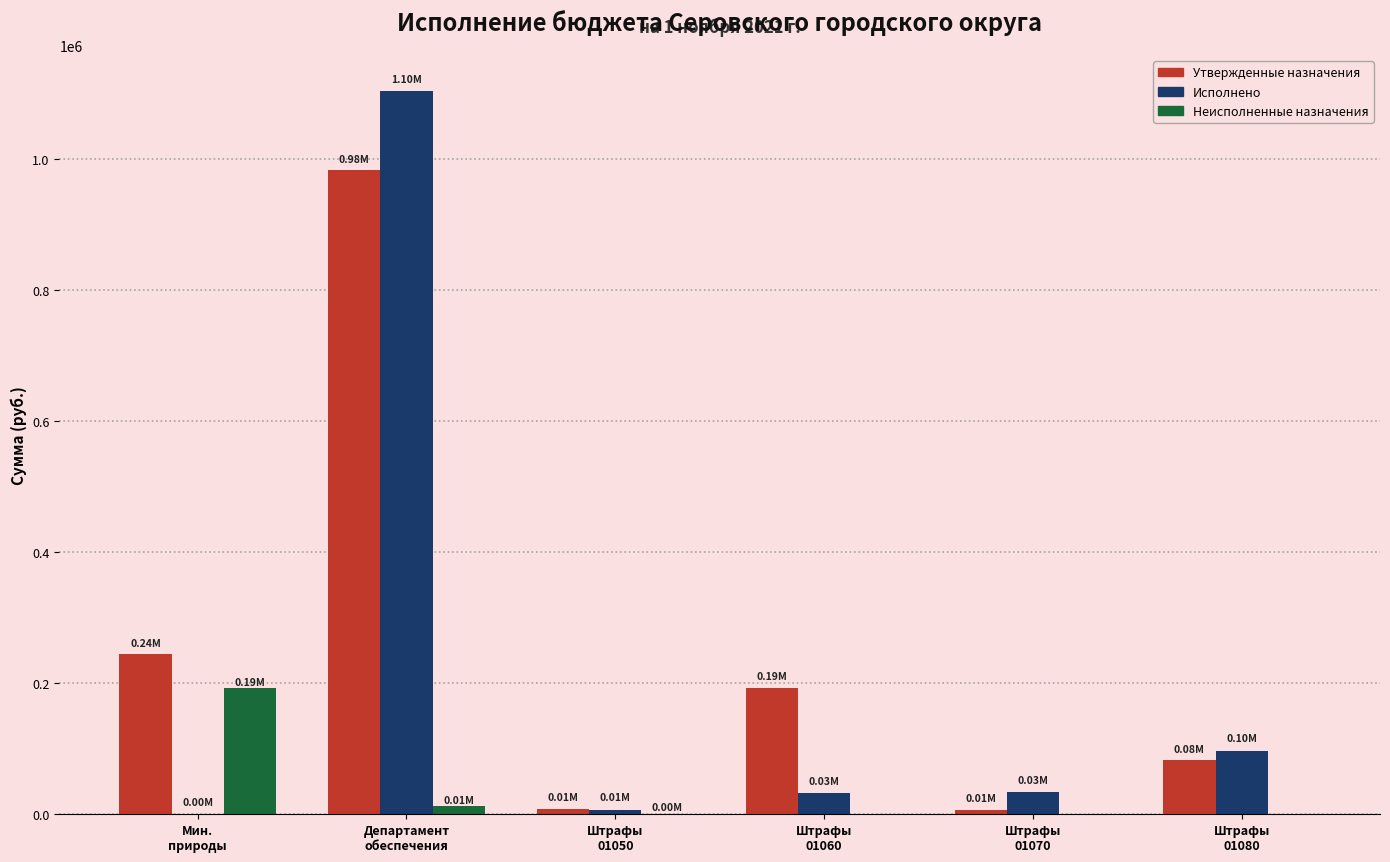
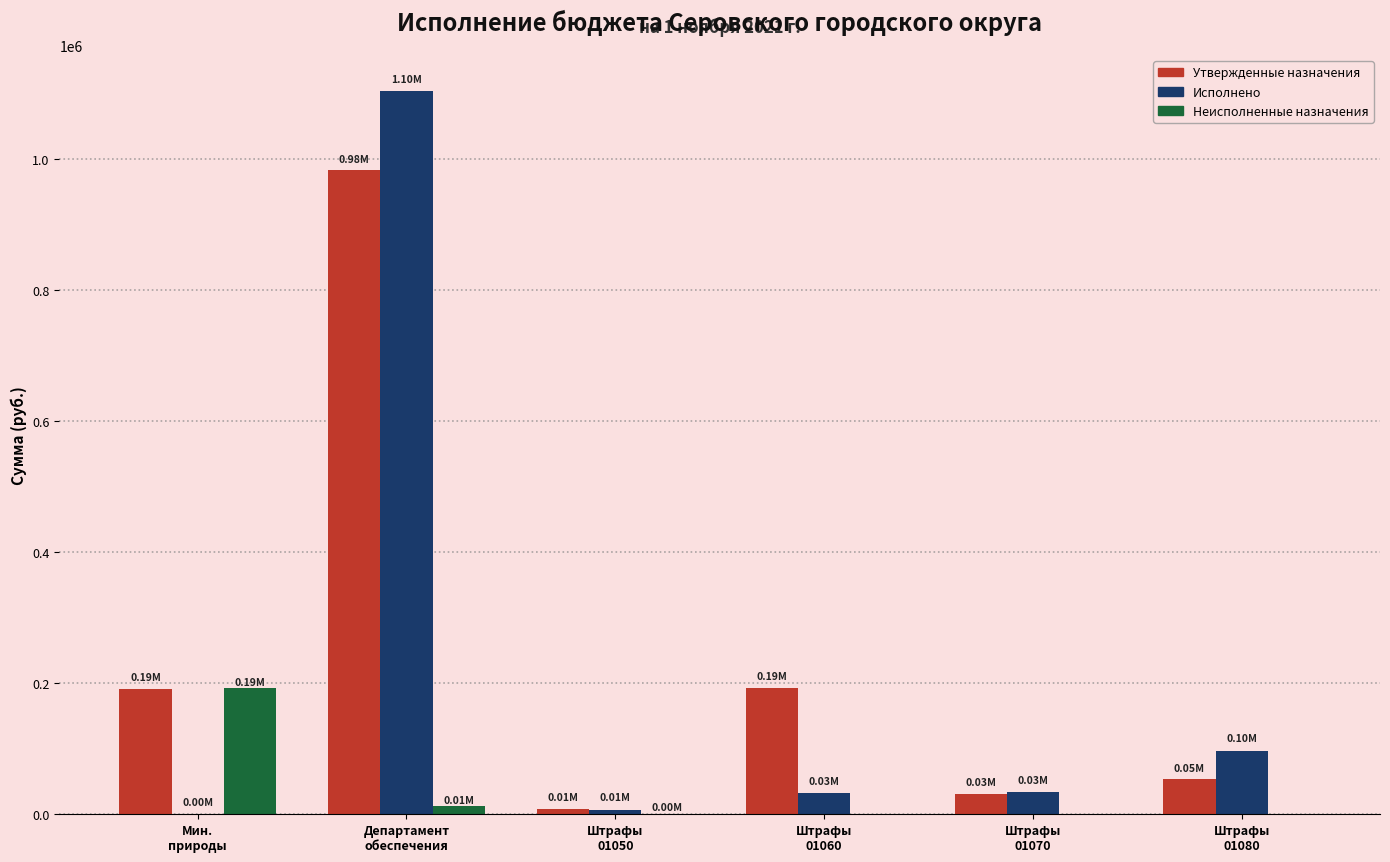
Утвержденные назначения, Мин. природы: 0.24M -> 0.19M
Утвержденные назначения, Штрафы 01070: 0.01M -> 0.03M
Утвержденные назначения, Штрафы 01080: 0.08M -> 0.05M
